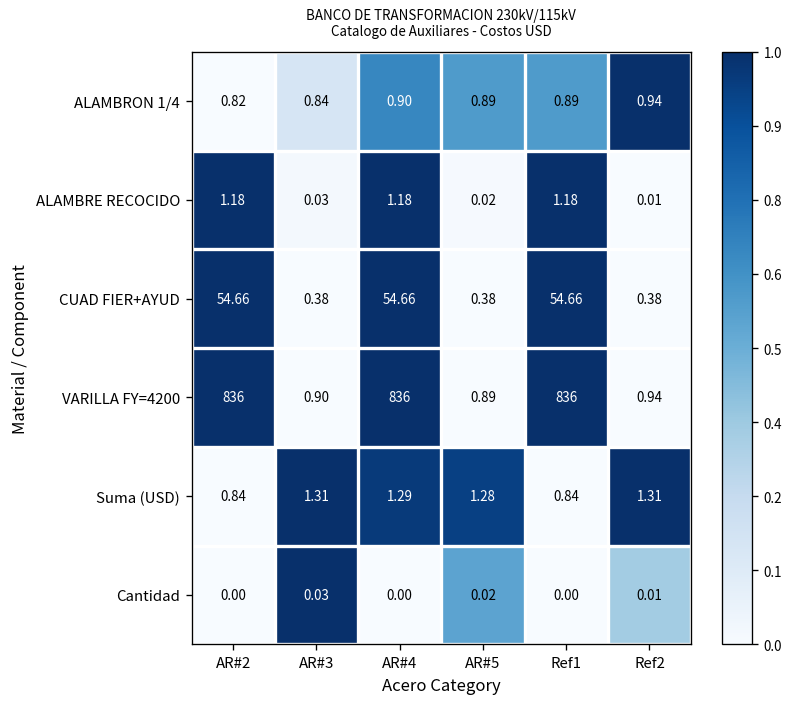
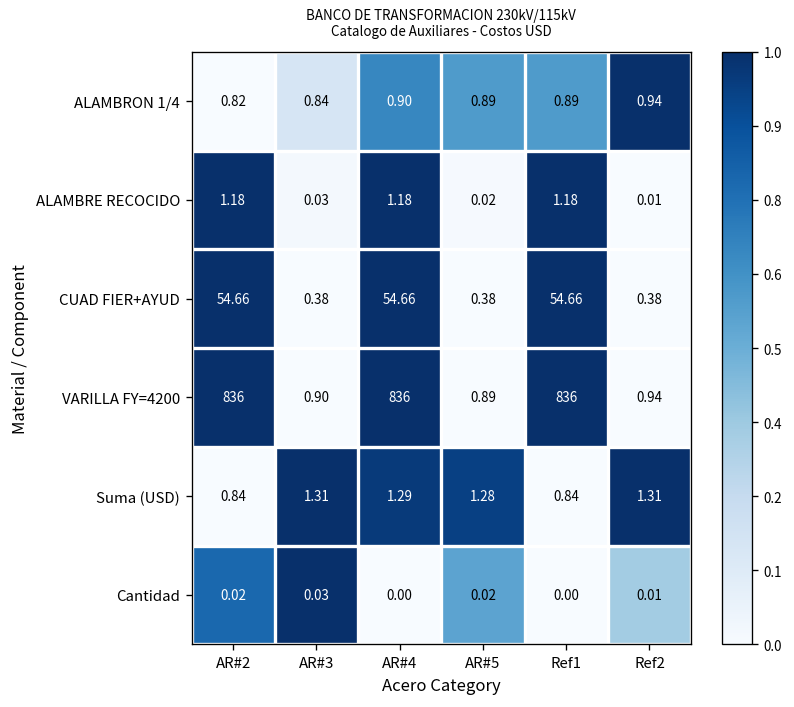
Cantidad, AR#2: 0.00 -> 0.02
